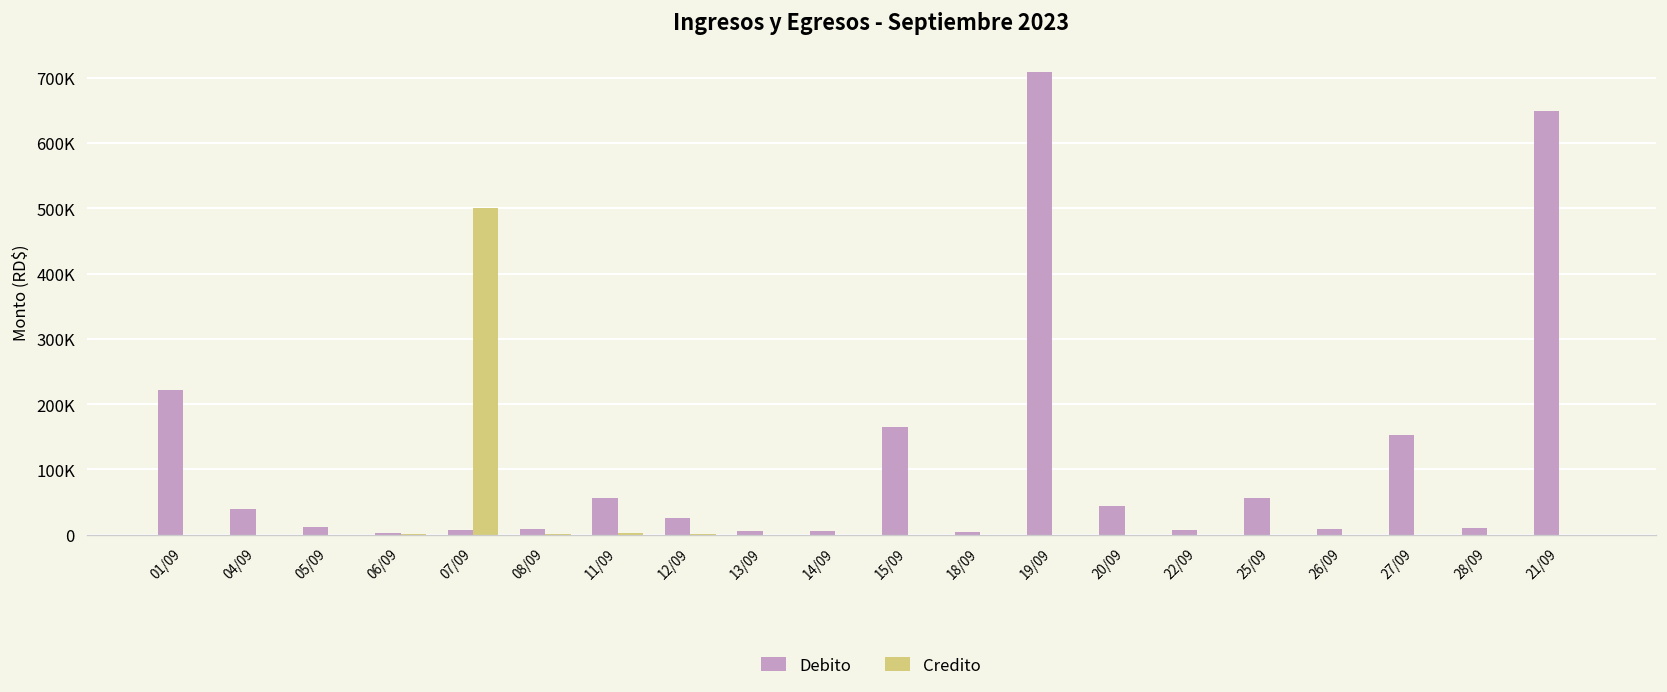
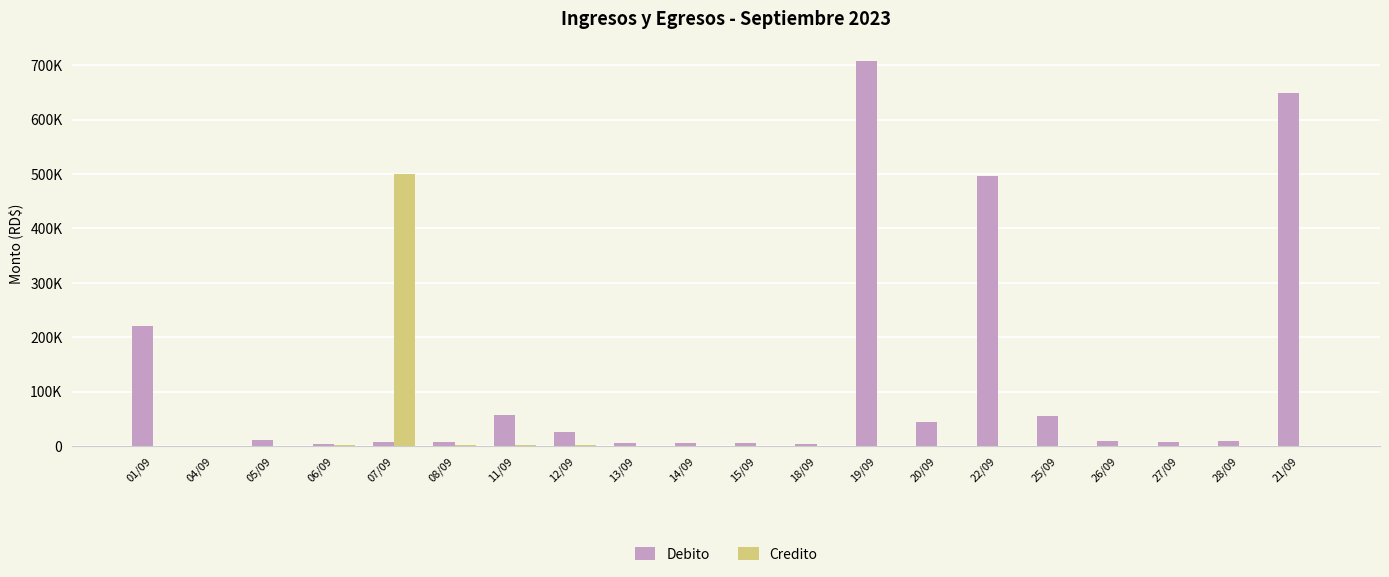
Debito, 04/09: 40000 -> 0
Debito, 15/09: 170000 -> 0
Debito, 22/09: 10000 -> 500000
Debito, 27/09: 150000 -> 10000
